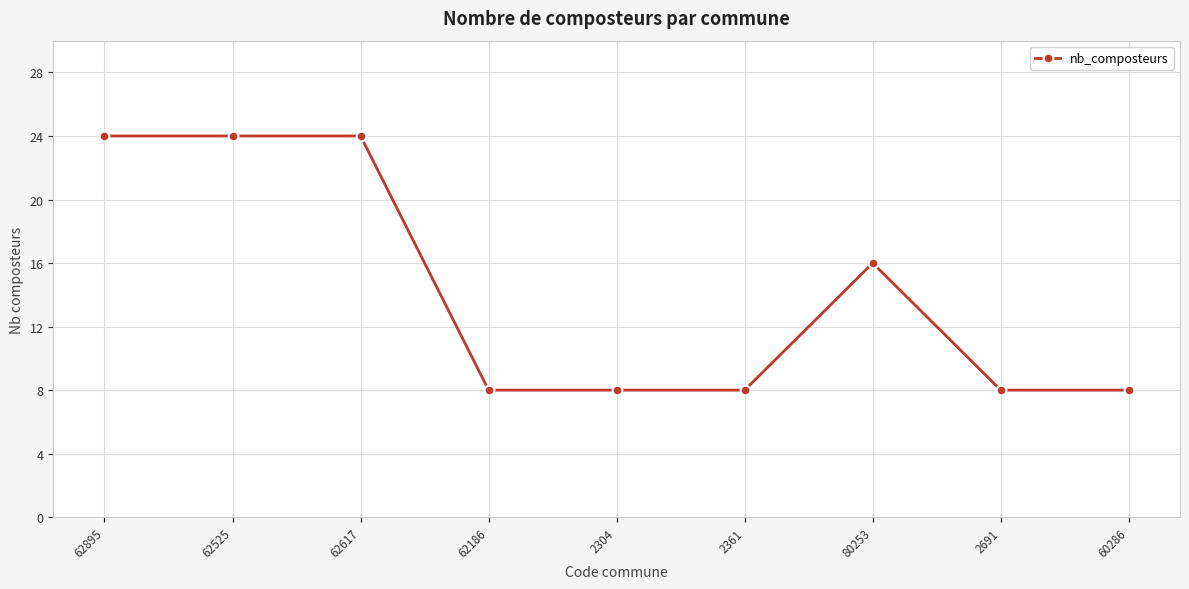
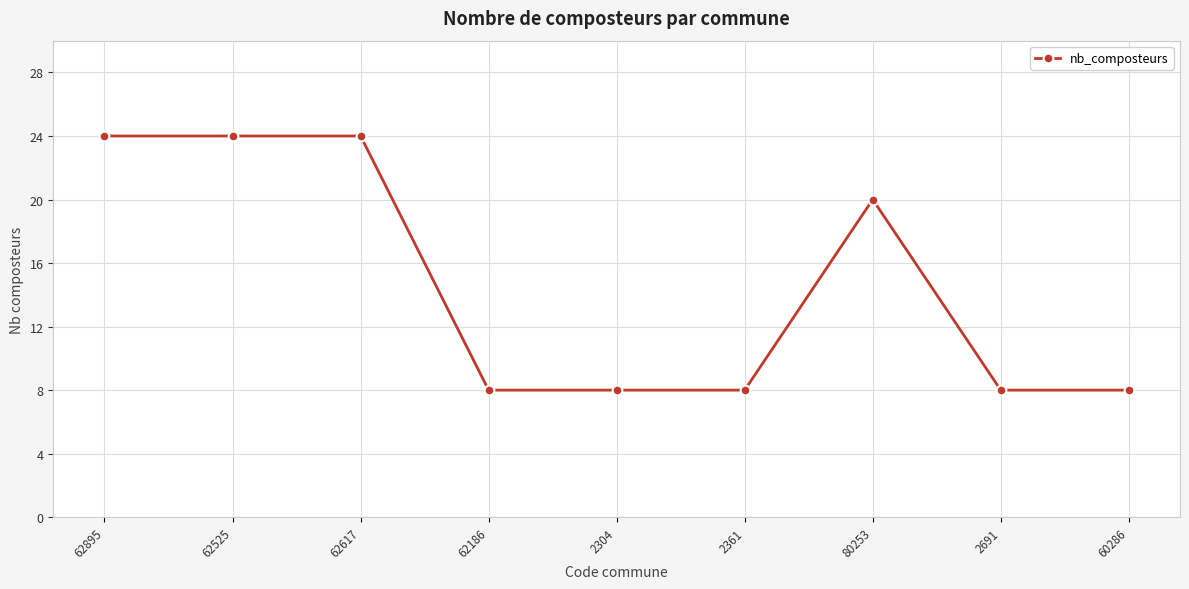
80253: 16 -> 20
